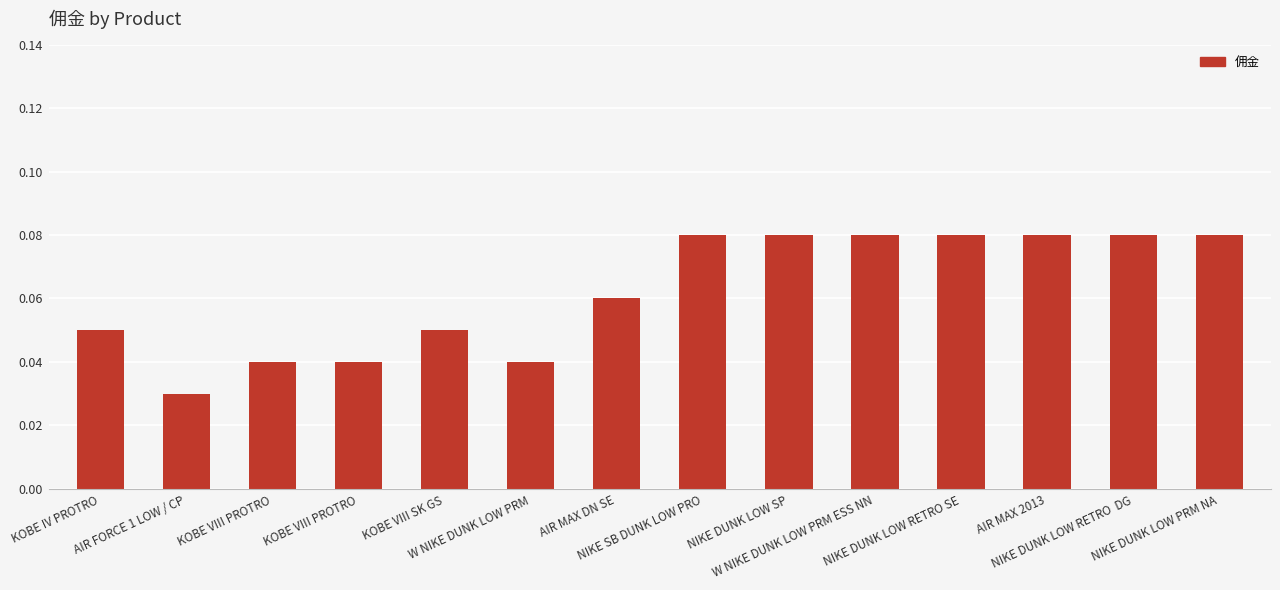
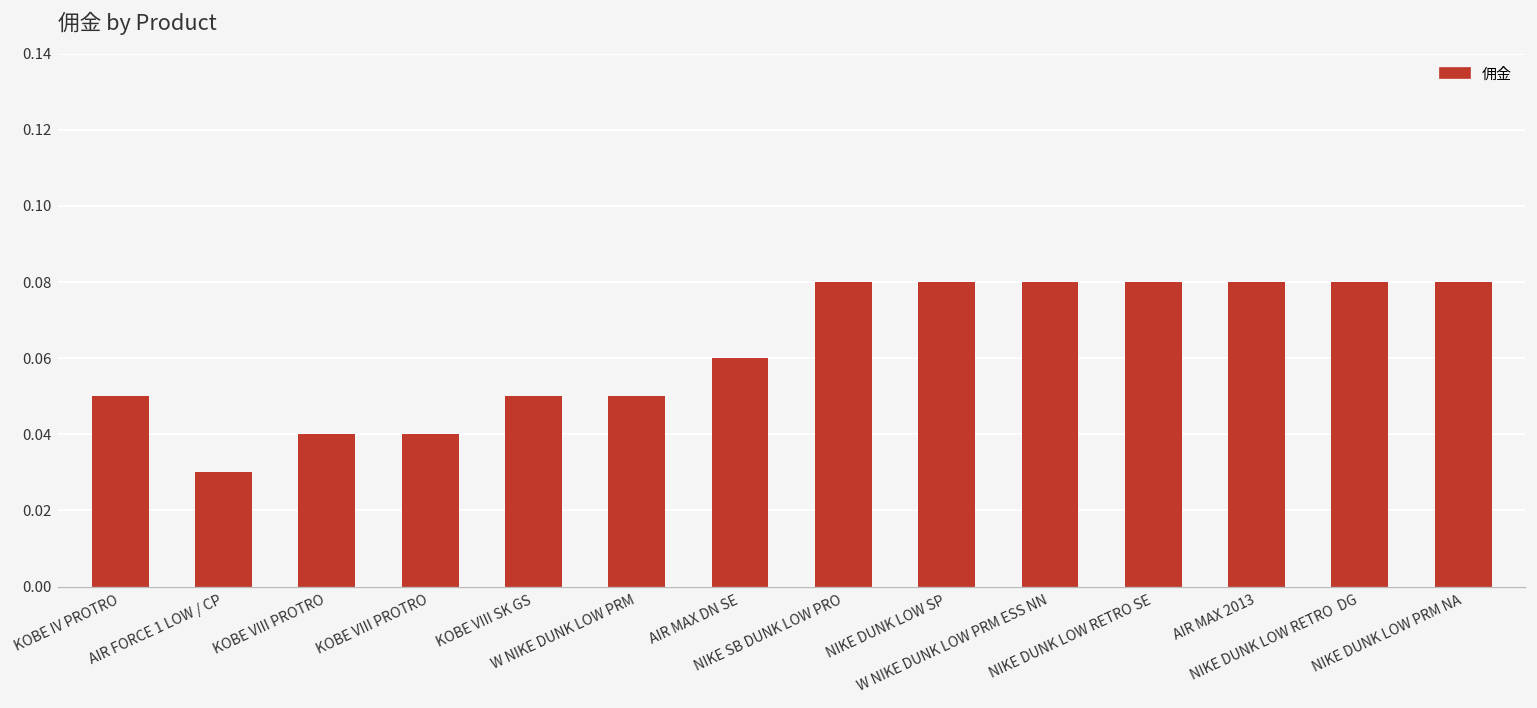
W NIKE DUNK LOW PRM: 0.04 -> 0.05
